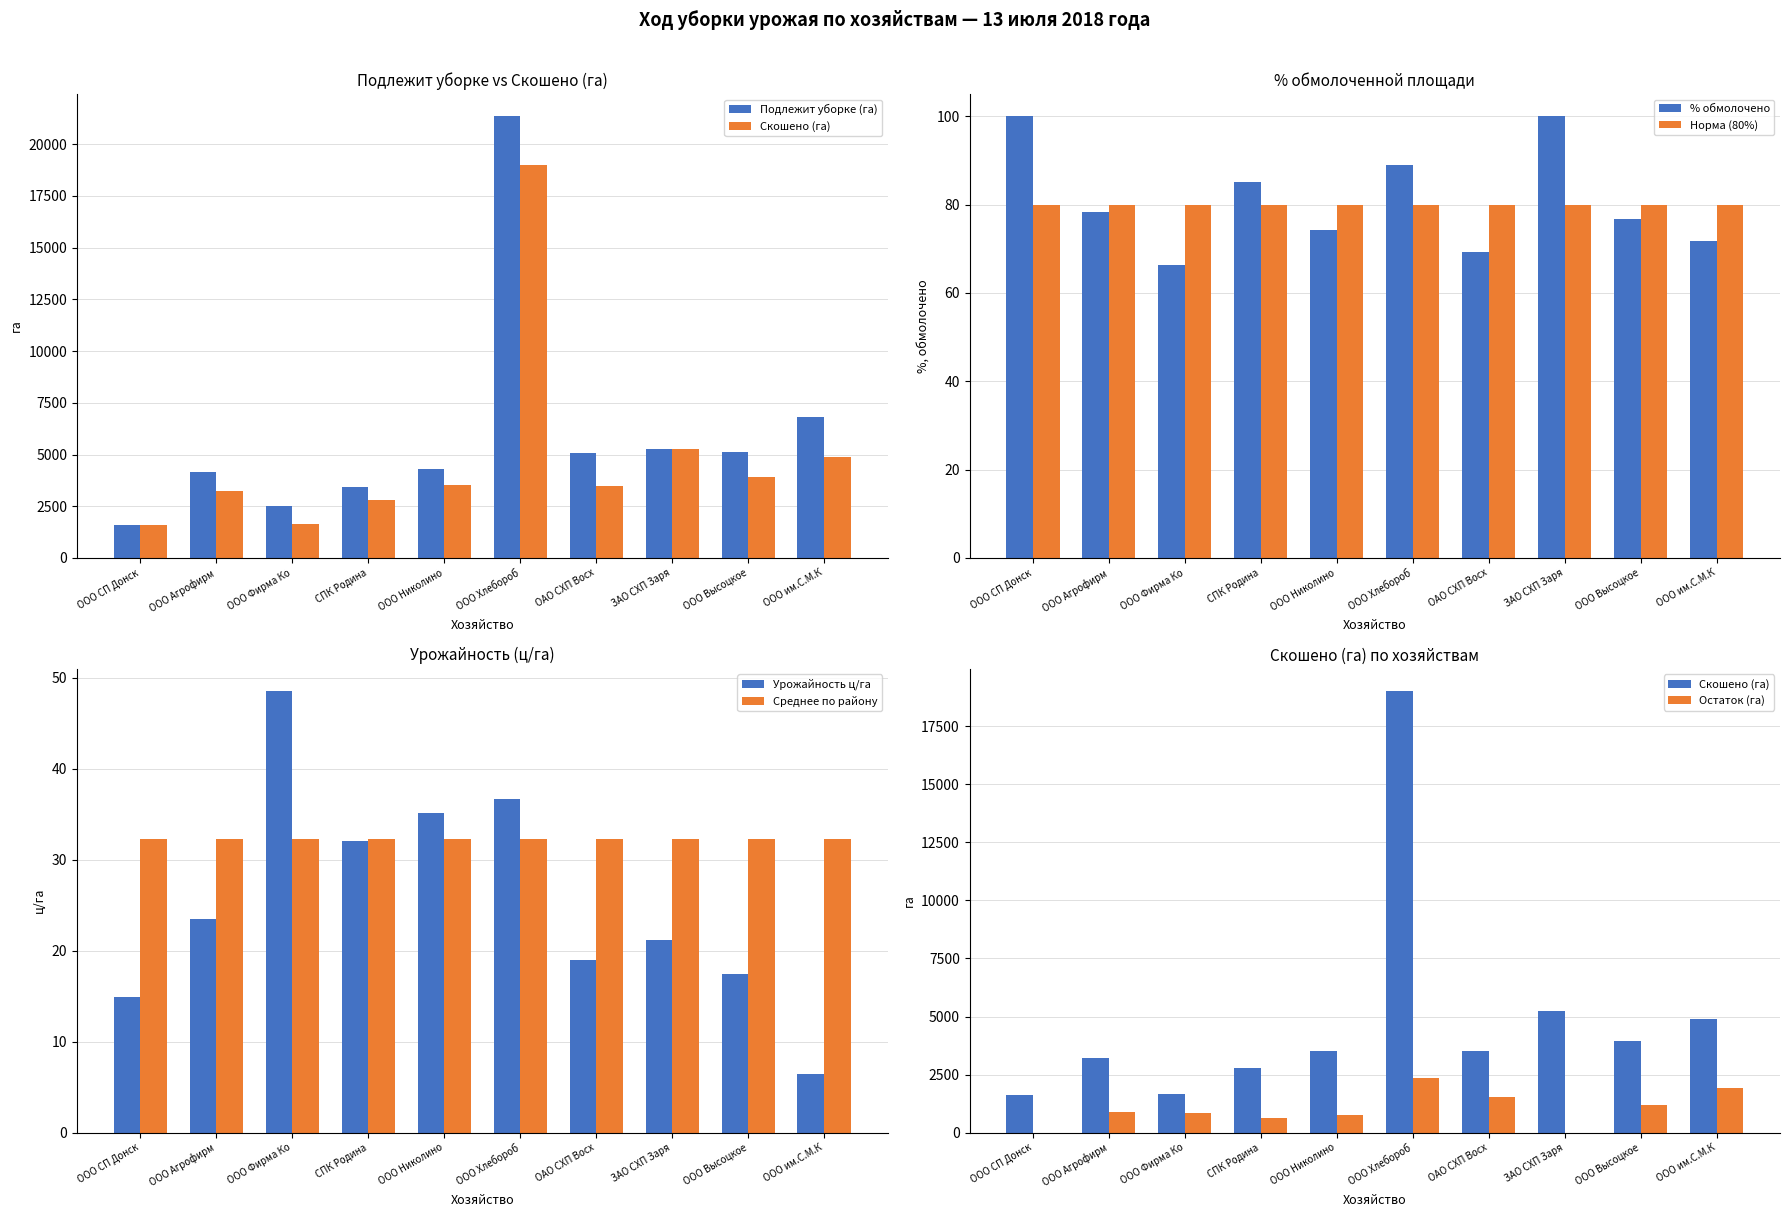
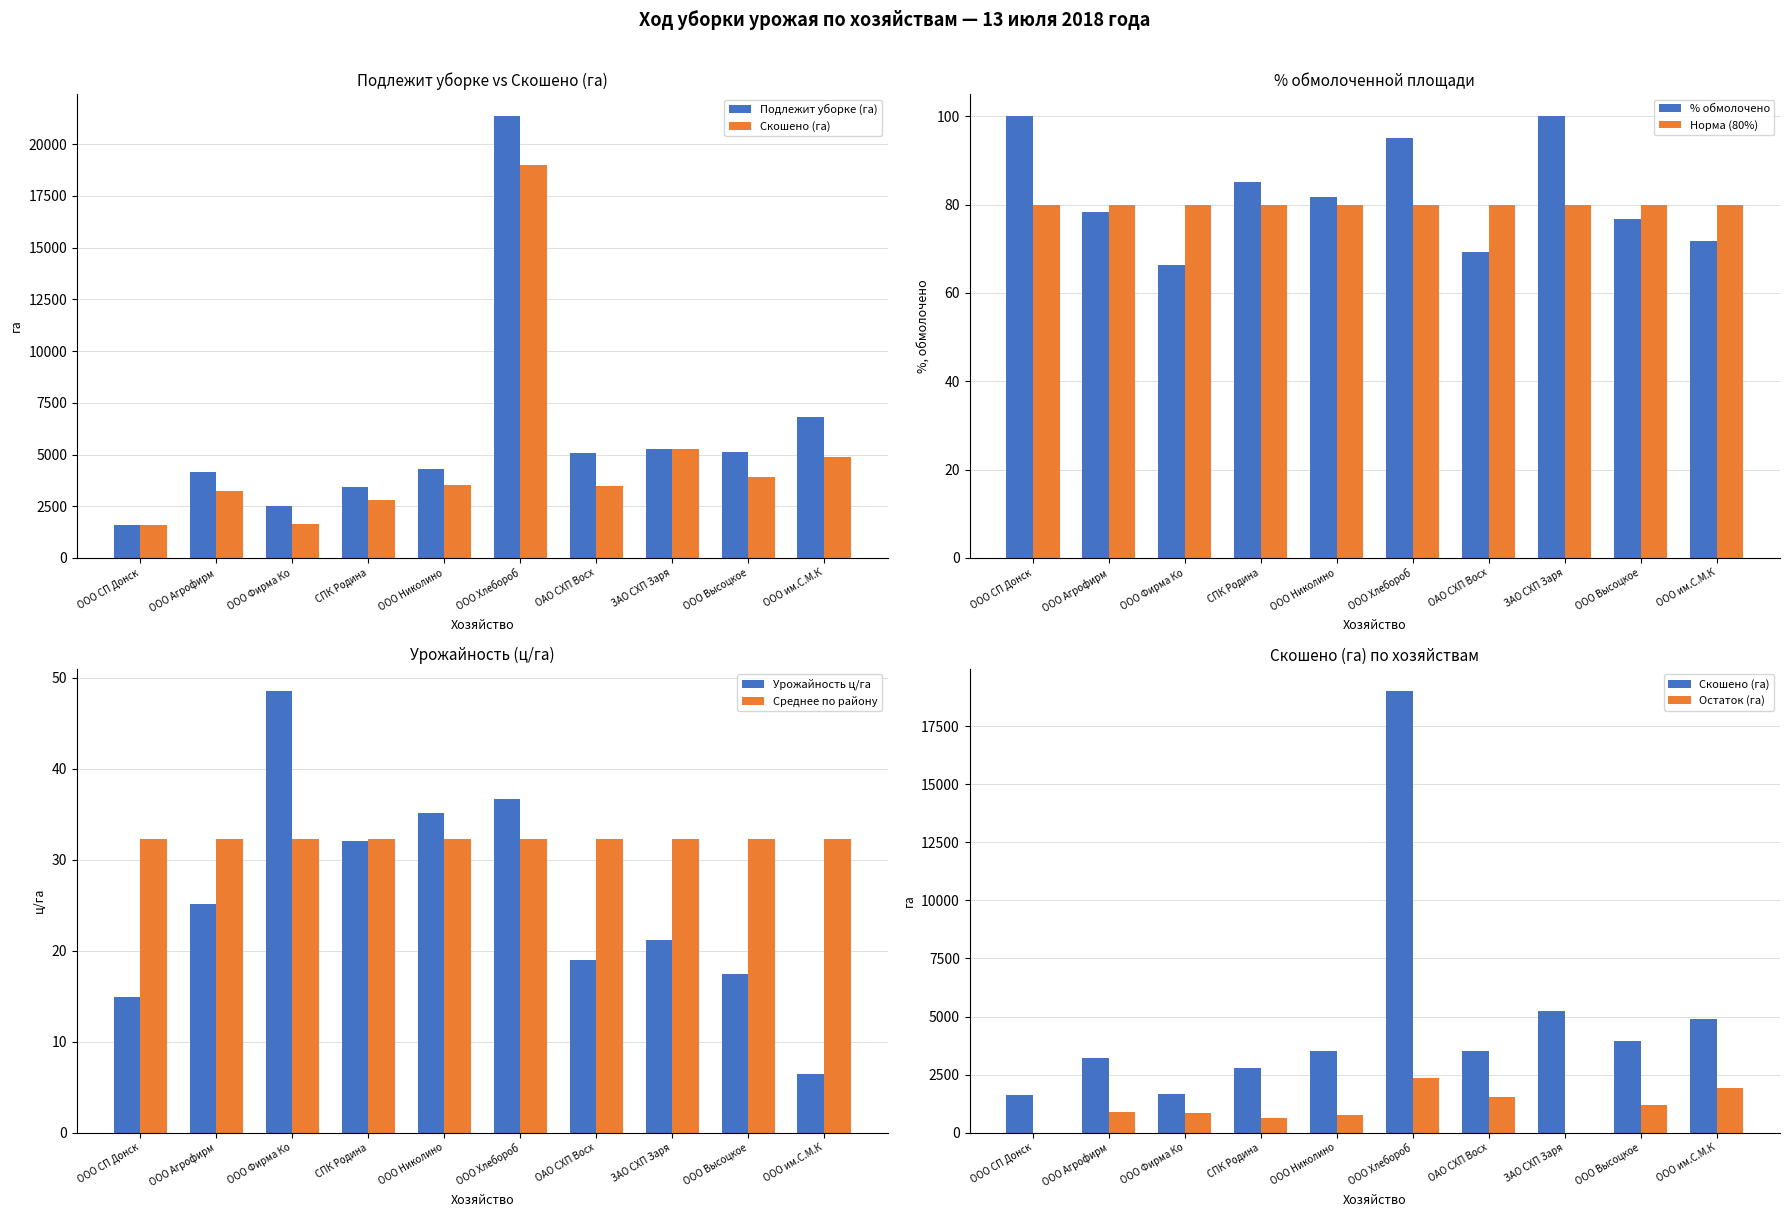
% обмолоченной площади, % обмолочено, ООО Николино: 74 -> 82
% обмолоченной площади, % обмолочено, ООО Хлебороб: 89 -> 95
Урожайность (ц/га), Урожайность ц/га, ООО Агрофирм: 23 -> 25
